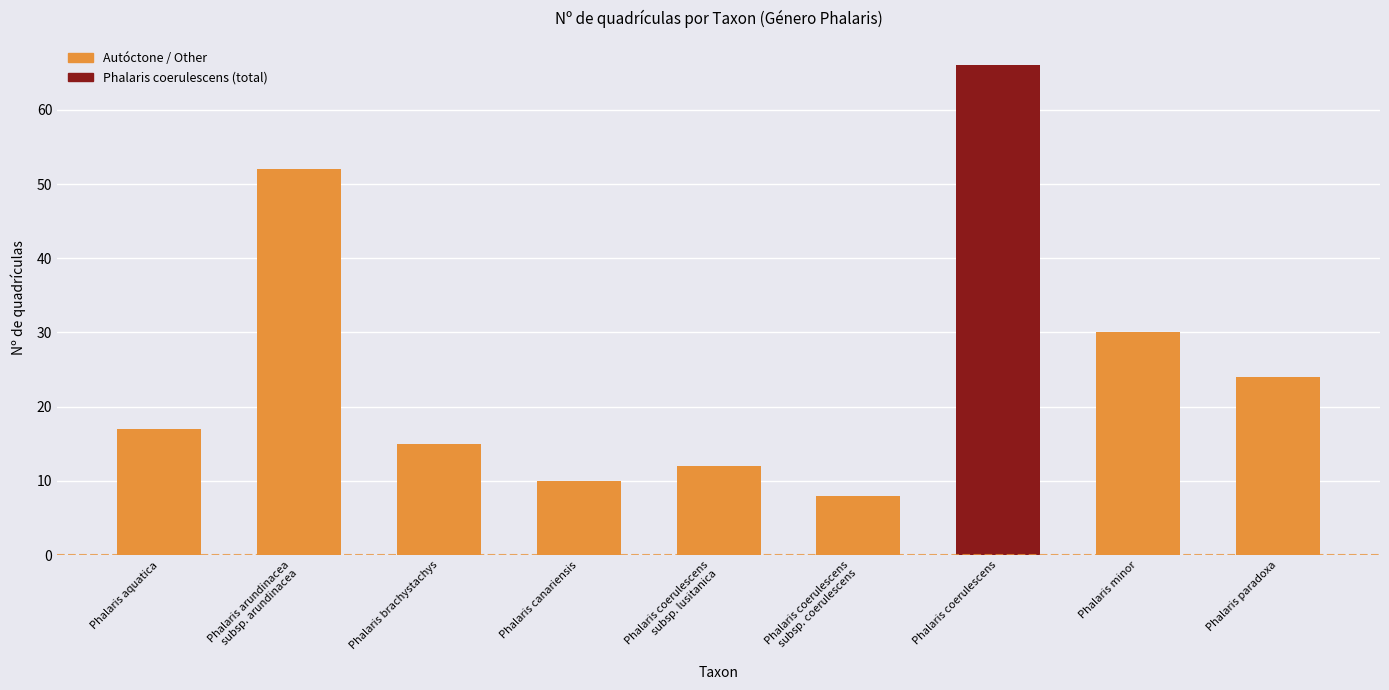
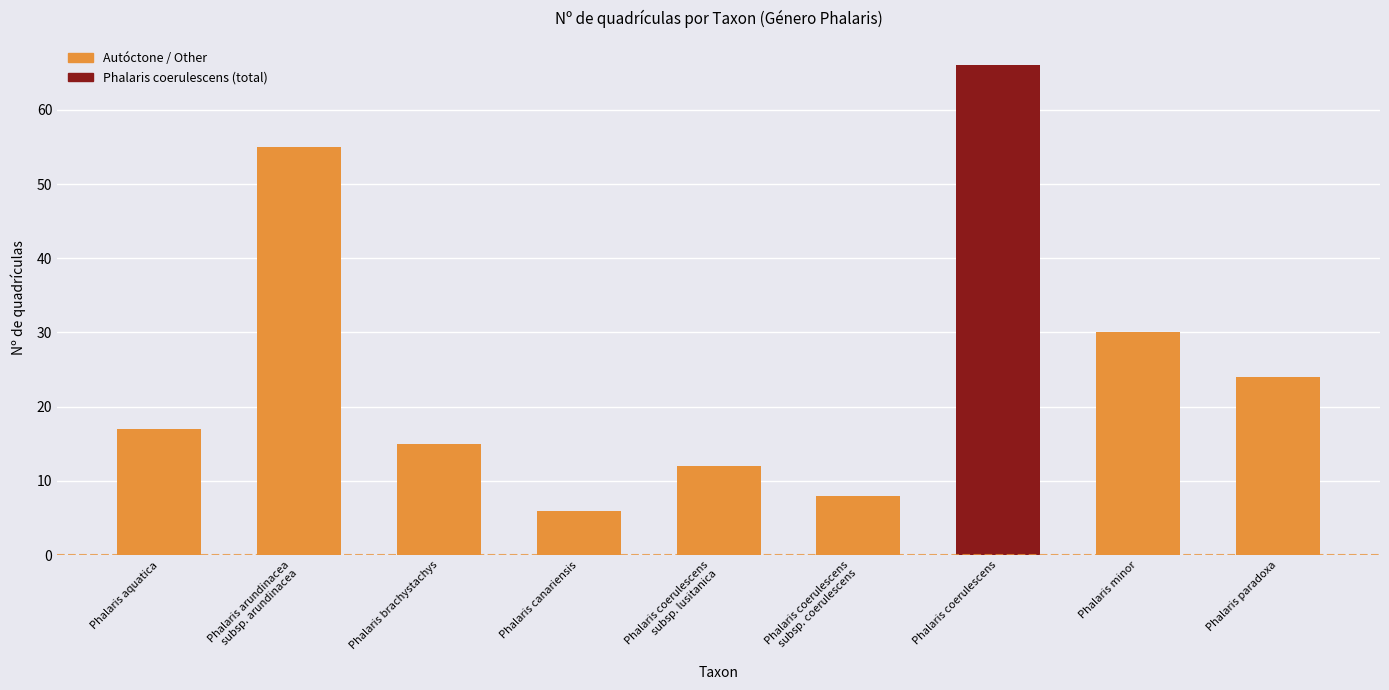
Phalaris arundinacea subsp. arundinacea: 52 -> 55
Phalaris canariensis: 10 -> 6
